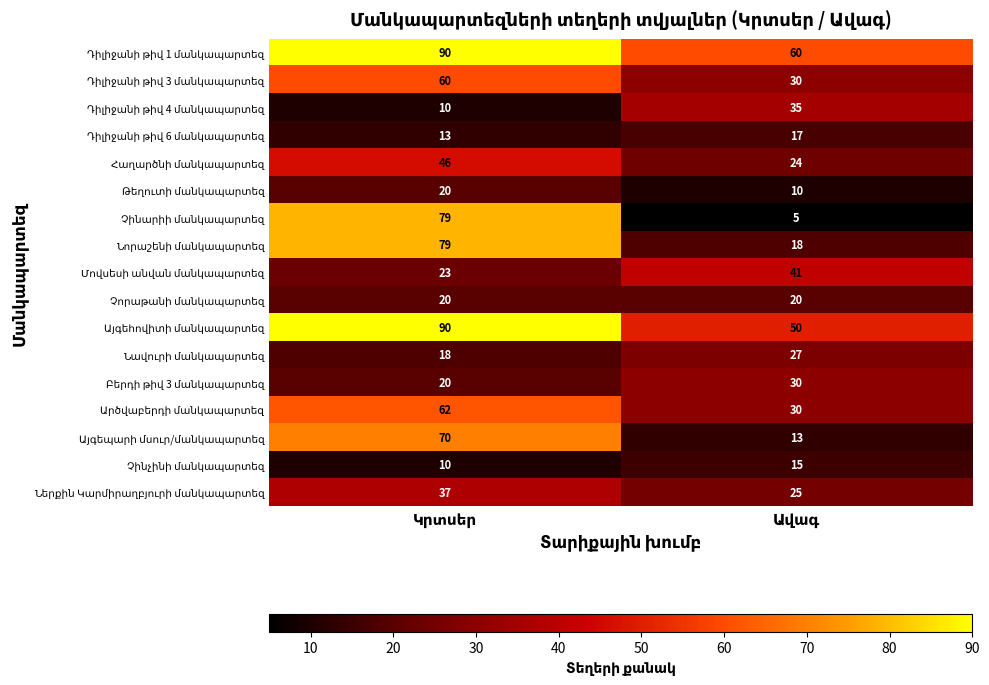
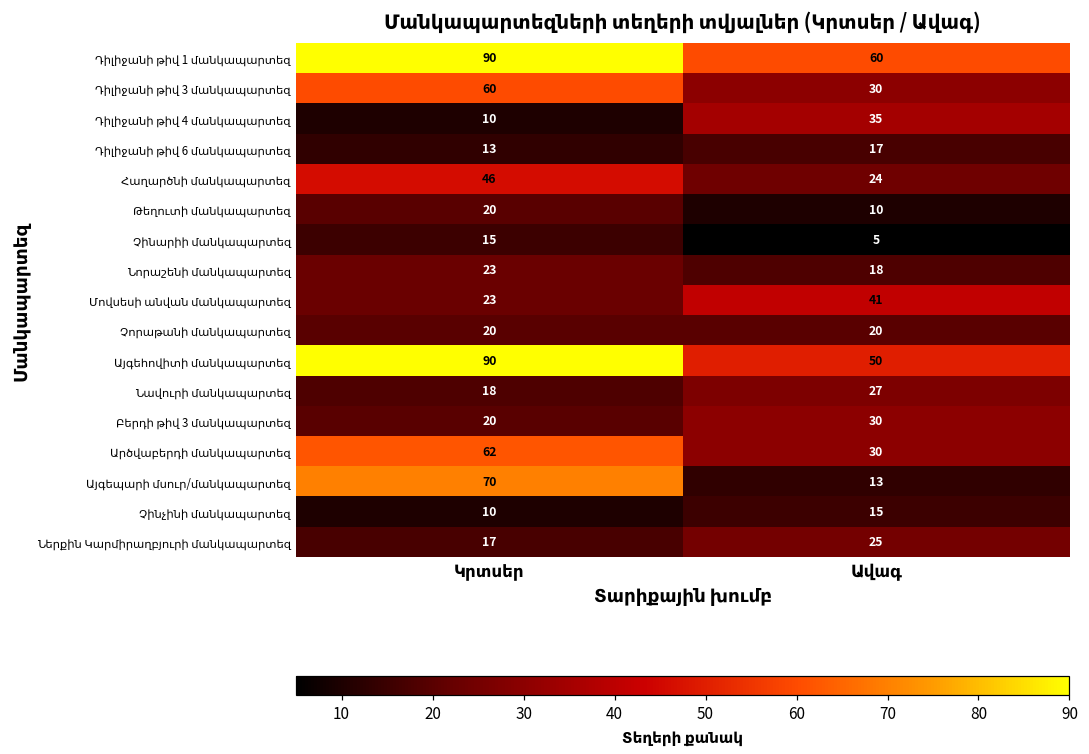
Չինարիի մանկապարտեզ, Կրտսեր: 79 -> 15
Նորաշենի մանկապարտեզ, Կրտսեր: 79 -> 23
Ներքին Կարմիրաղբյուրի մանկապարտեզ, Կրտսեր: 37 -> 17
